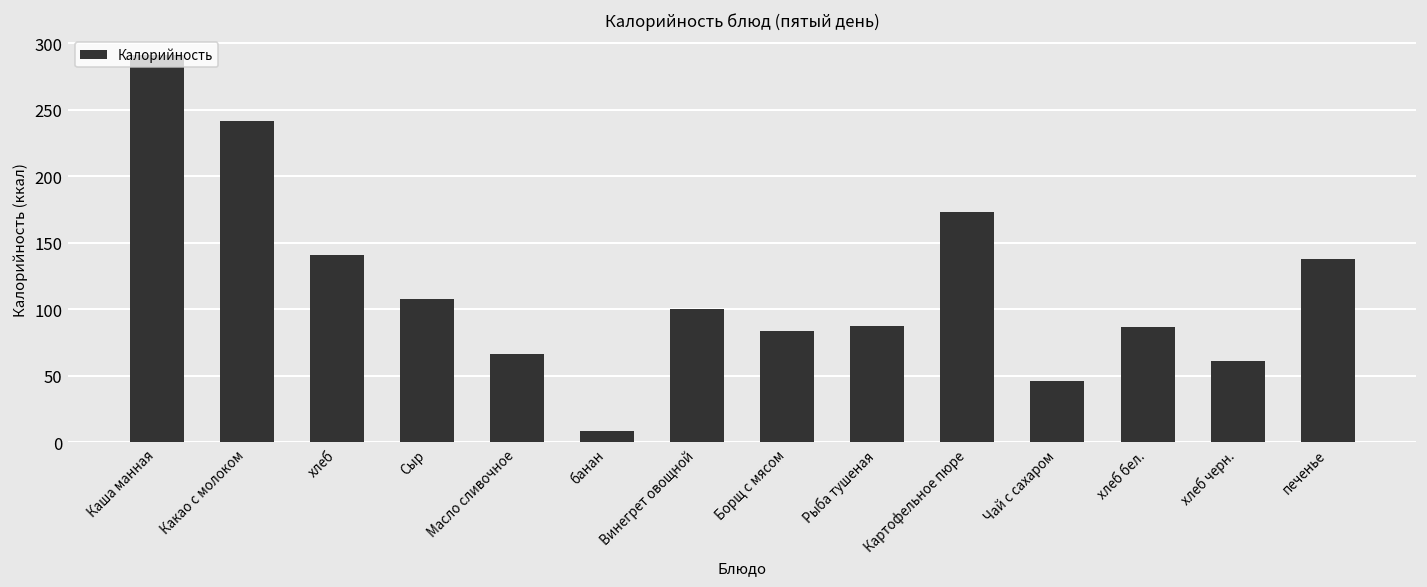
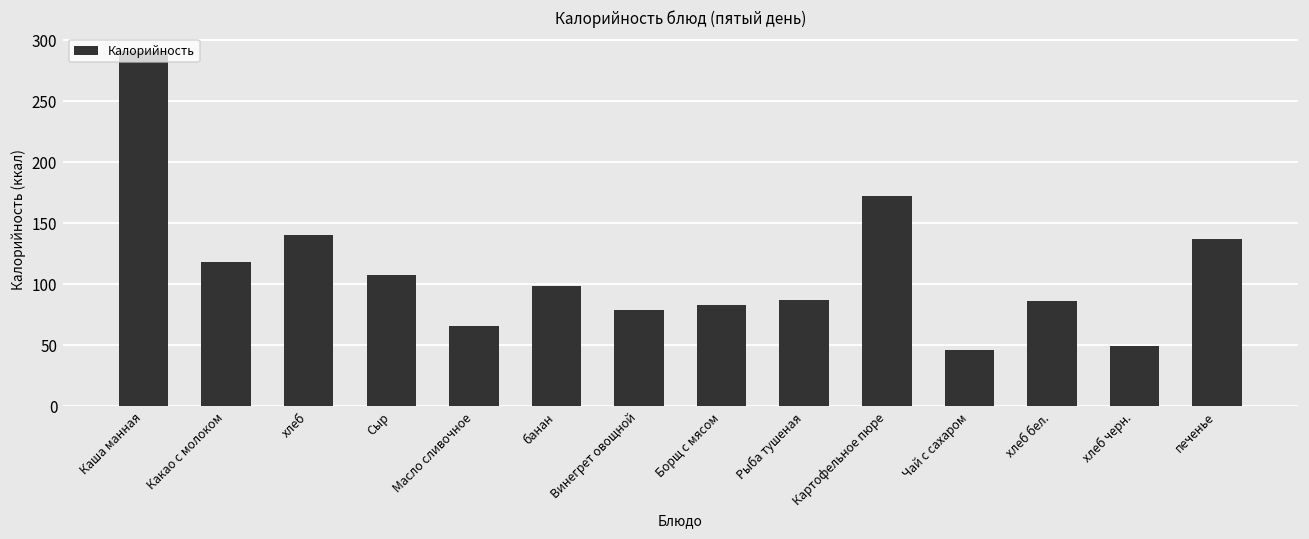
Какао с молоком: 241 -> 119
банан: 9 -> 98
Винегрет овощной: 100 -> 79
хлеб черн.: 61 -> 50
